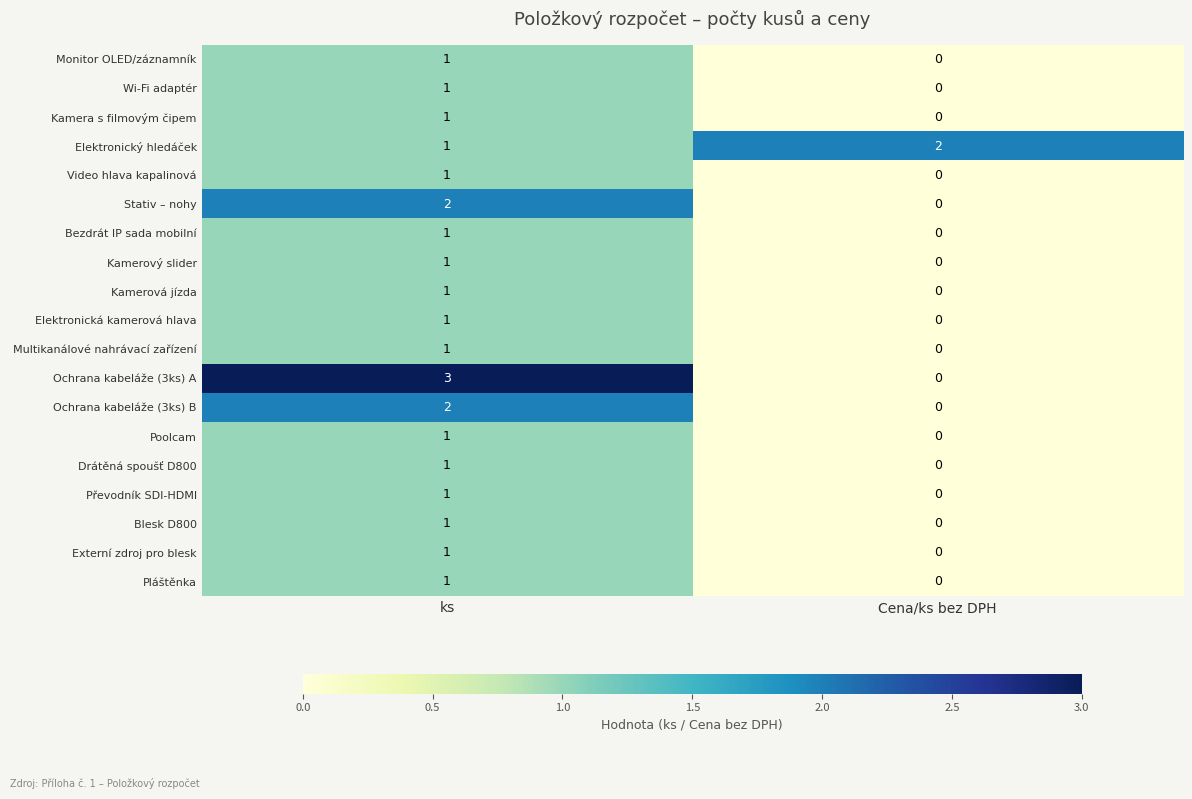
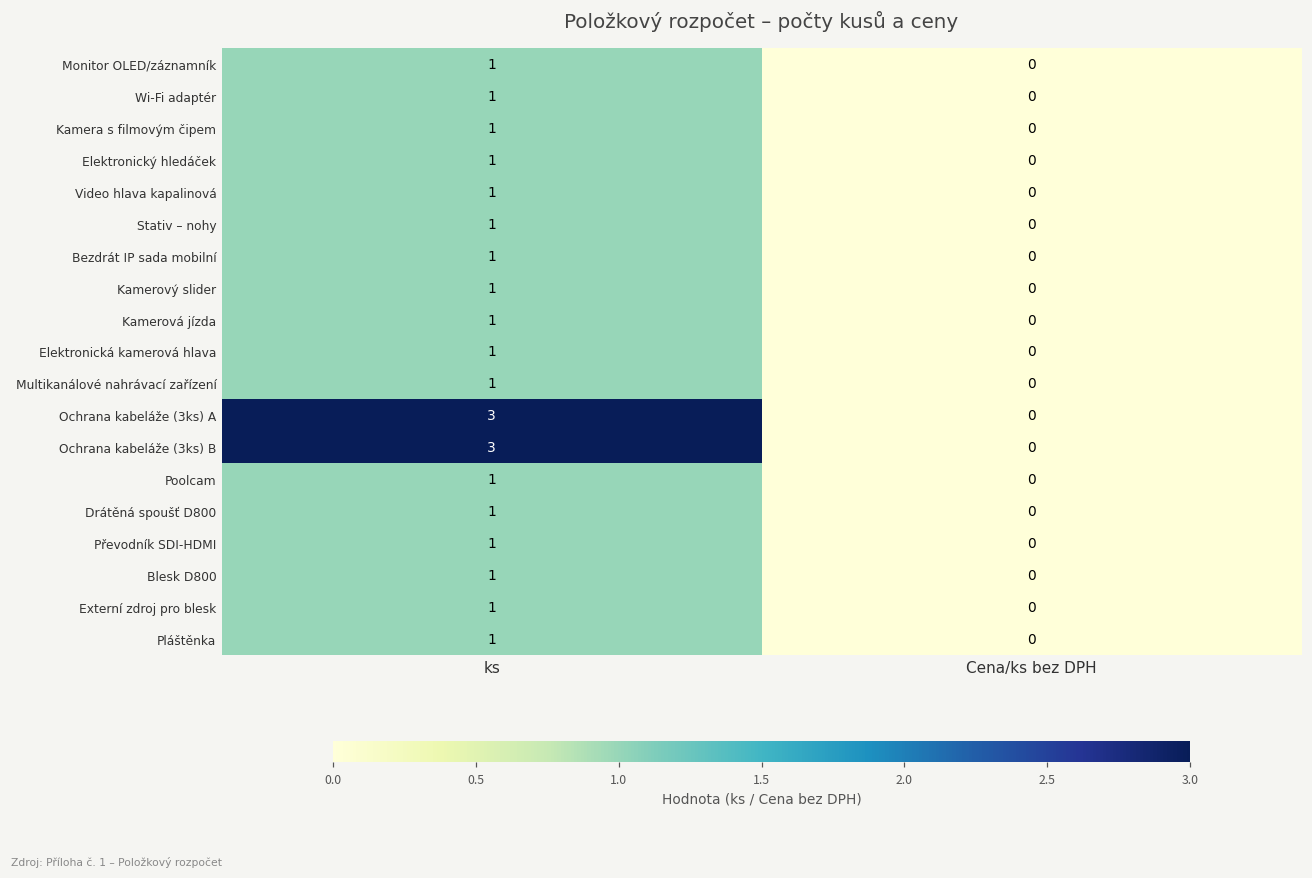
Elektronický hledáček, Cena/ks bez DPH: 2 -> 0
Stativ – nohy, ks: 2 -> 1
Ochrana kabeláže (3ks) B, ks: 2 -> 3
